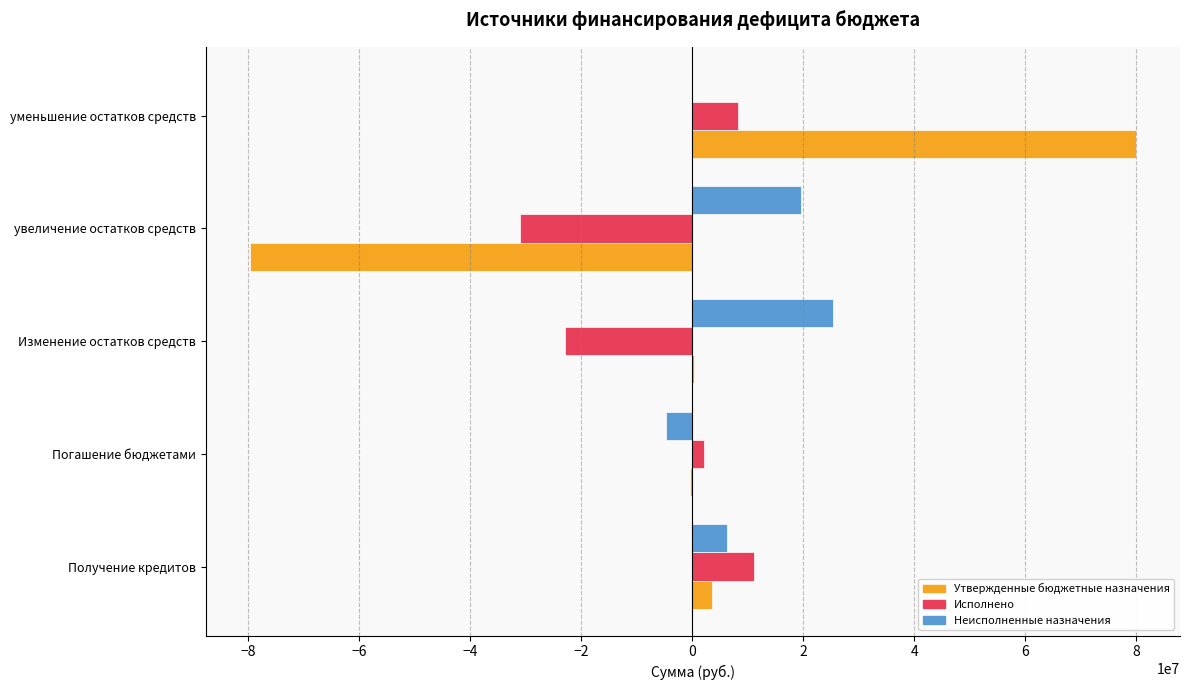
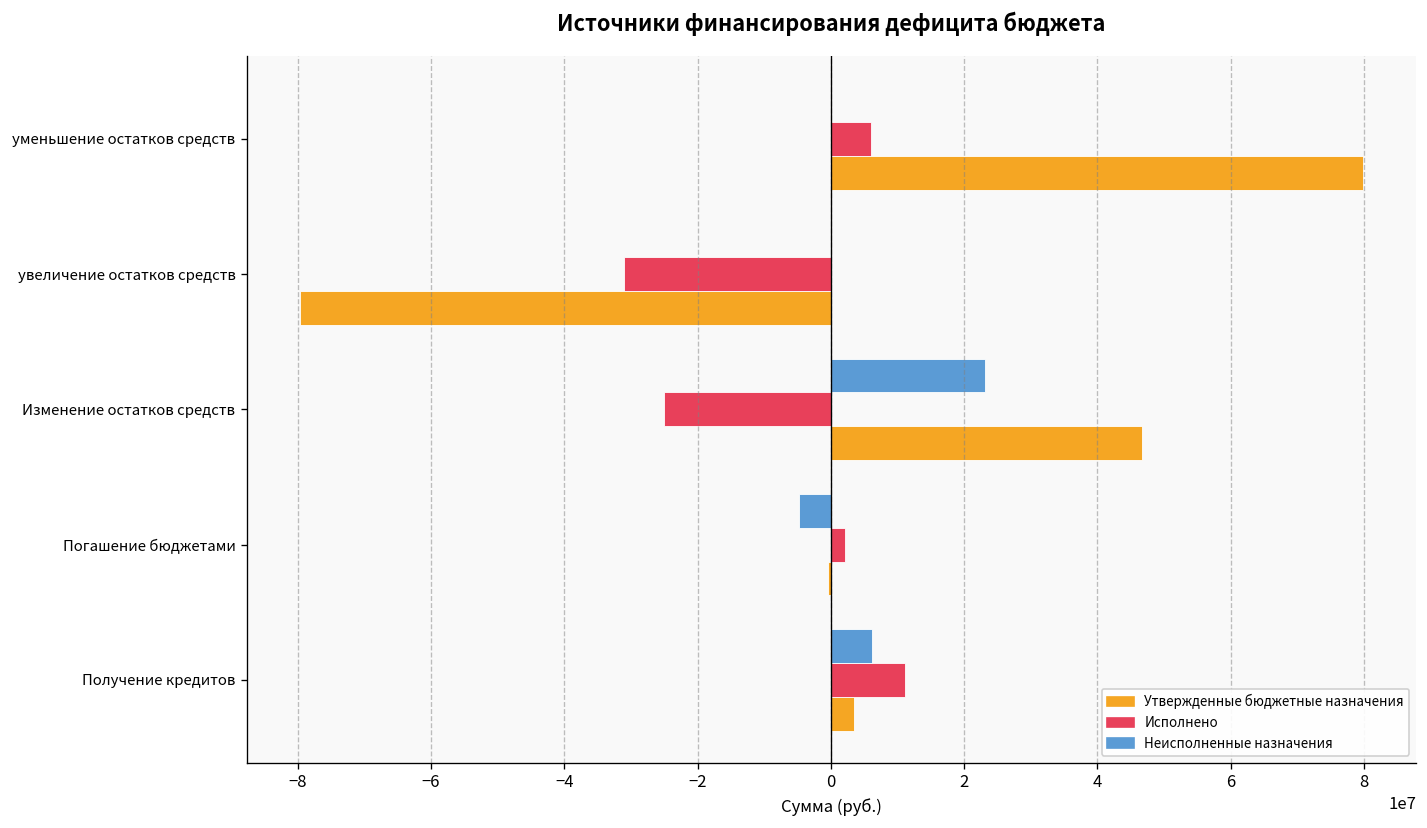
Исполнено, уменьшение остатков средств: 8000000 -> 6000000
Неисполненные назначения, увеличение остатков средств: 20000000 -> 0
Неисполненные назначения, Изменение остатков средств: 25000000 -> 23000000
Исполнено, Изменение остатков средств: -23000000 -> -25000000
Утвержденные бюджетные назначения, Изменение остатков средств: 0 -> 47000000
